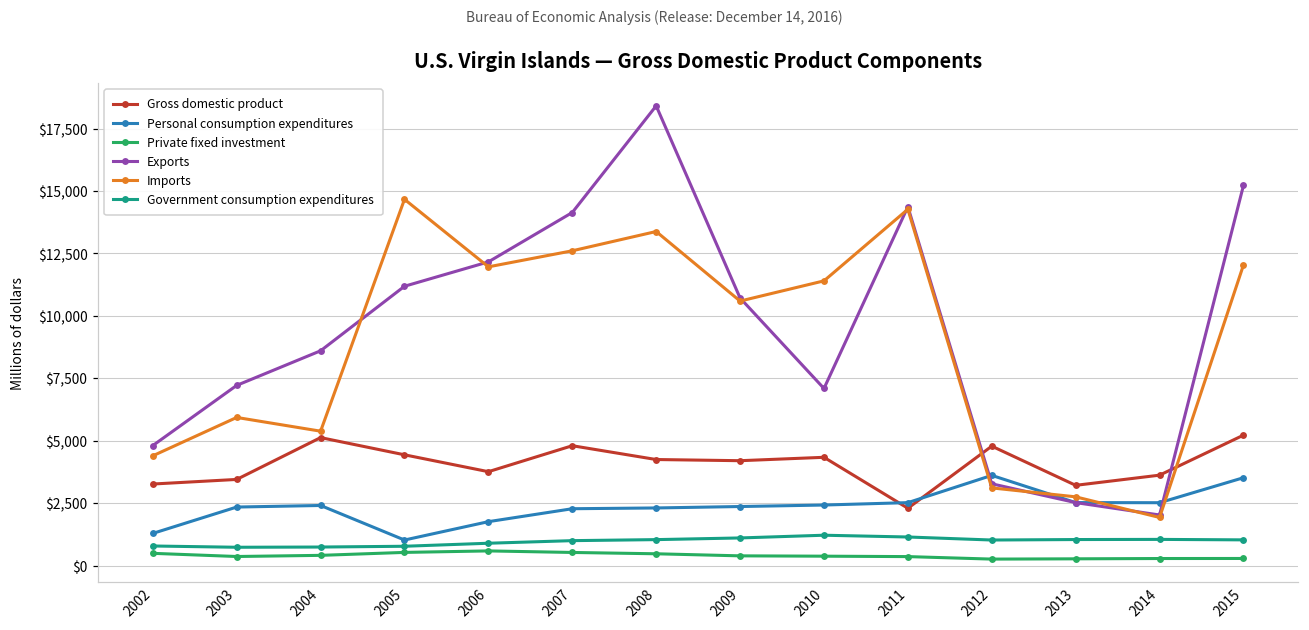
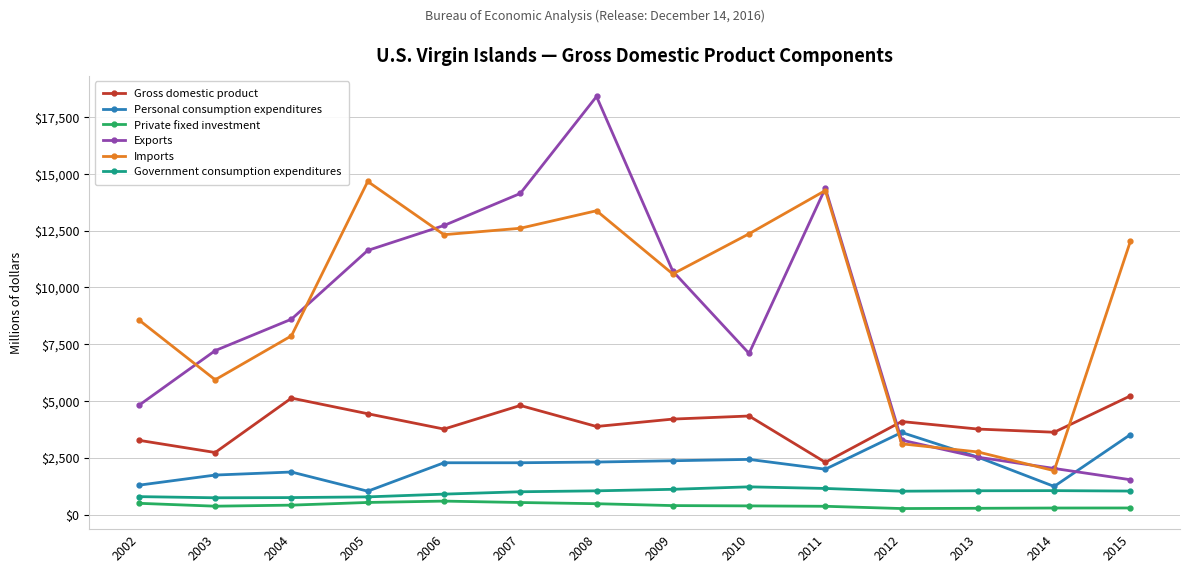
Imports, 2002: $4,400 -> $8,600
Gross domestic product, 2003: $3,500 -> $2,700
Personal consumption expenditures, 2003: $2,300 -> $1,700
Personal consumption expenditures, 2004: $2,400 -> $1,900
Imports, 2004: $5,400 -> $7,900
Exports, 2005: $11,200 -> $11,600
Personal consumption expenditures, 2006: $1,800 -> $2,300
Exports, 2006: $12,200 -> $12,700
Imports, 2006: $12,000 -> $12,300
Gross domestic product, 2008: $4,300 -> $3,900
Imports, 2010: $11,400 -> $12,400
Personal consumption expenditures, 2011: $2,500 -> $2,000
Gross domestic product, 2012: $4,800 -> $4,100
Gross domestic product, 2013: $3,200 -> $3,800
Personal consumption expenditures, 2014: $2,500 -> $1,200
Exports, 2015: $15,200 -> $1,500
